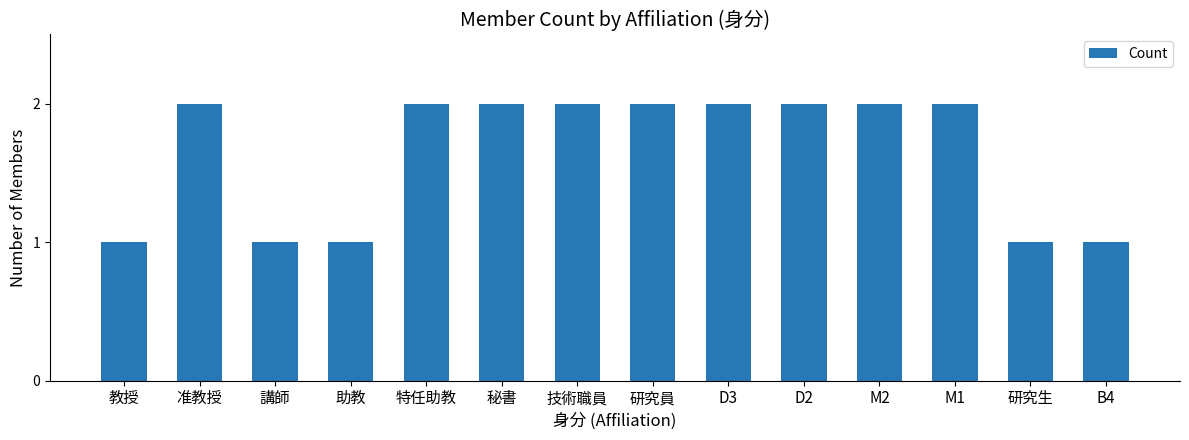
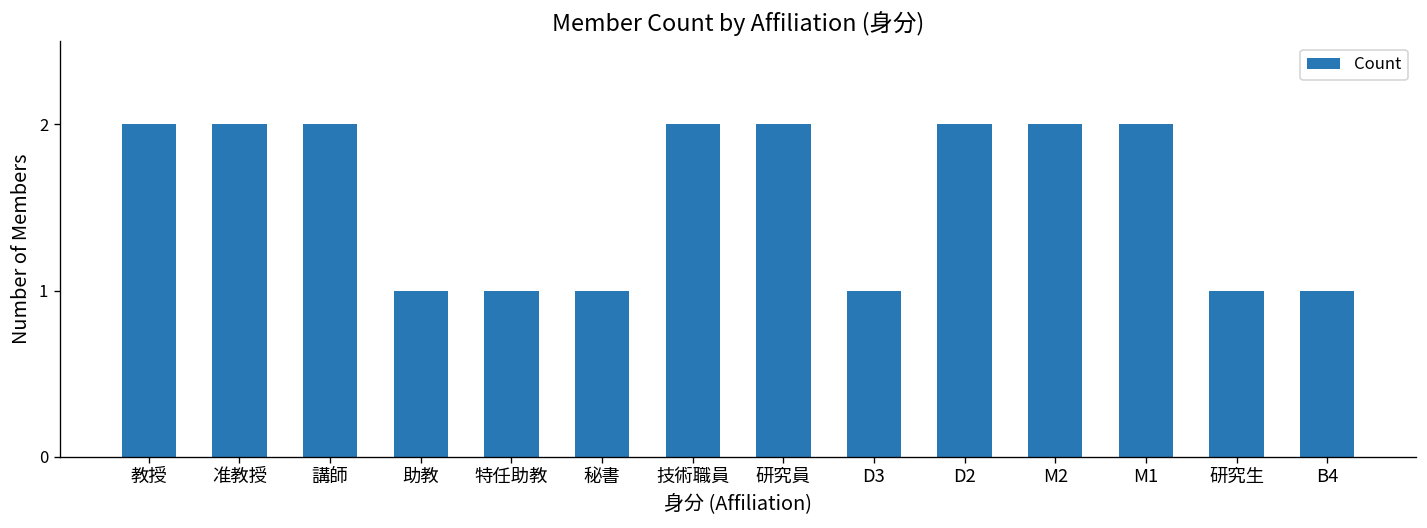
教授: 1 -> 2
講師: 1 -> 2
特任助教: 2 -> 1
秘書: 2 -> 1
D3: 2 -> 1
